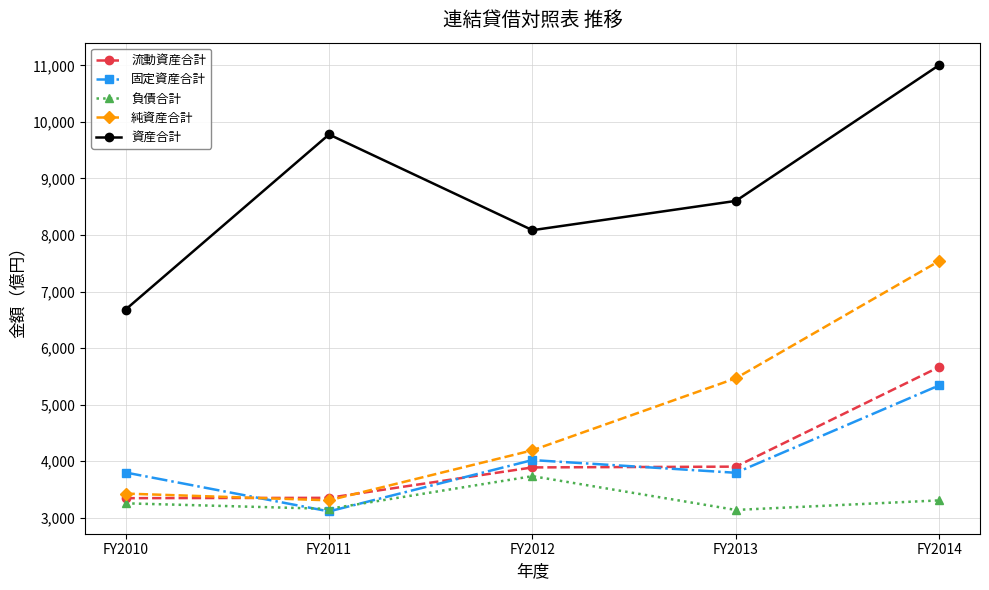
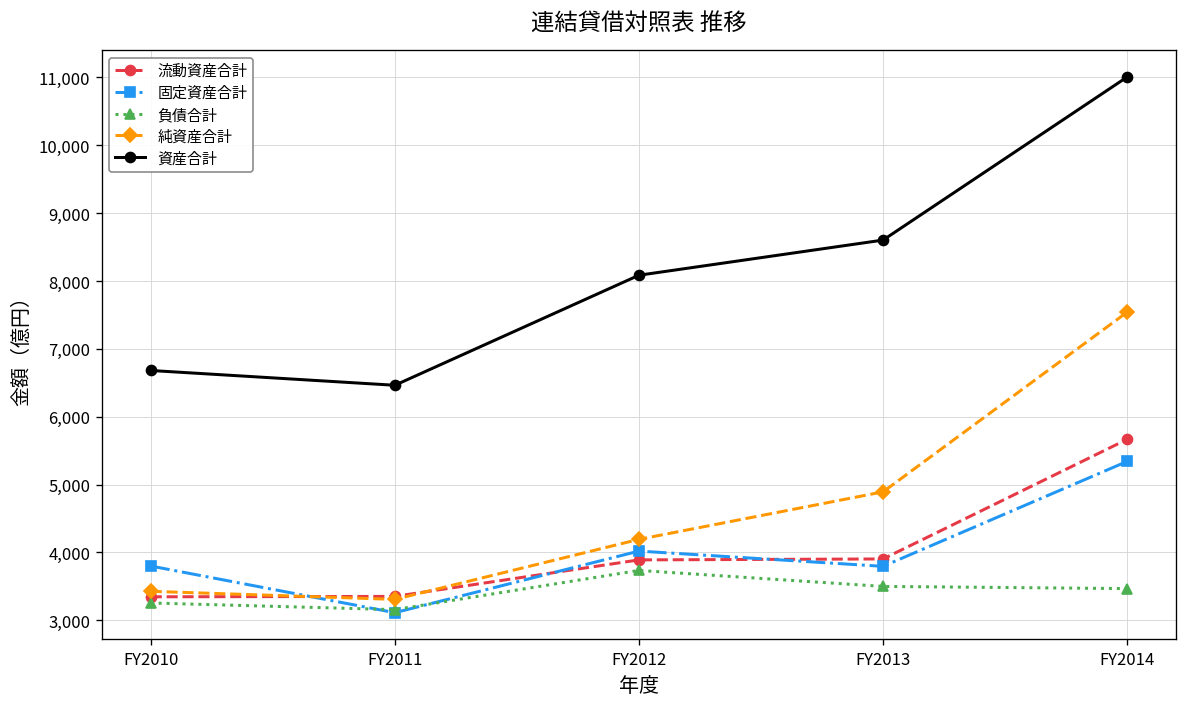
資産合計, FY2011: 9,800 -> 6,500
負債合計, FY2013: 3,100 -> 3,500
純資産合計, FY2013: 5,500 -> 4,900
負債合計, FY2014: 3,300 -> 3,500
